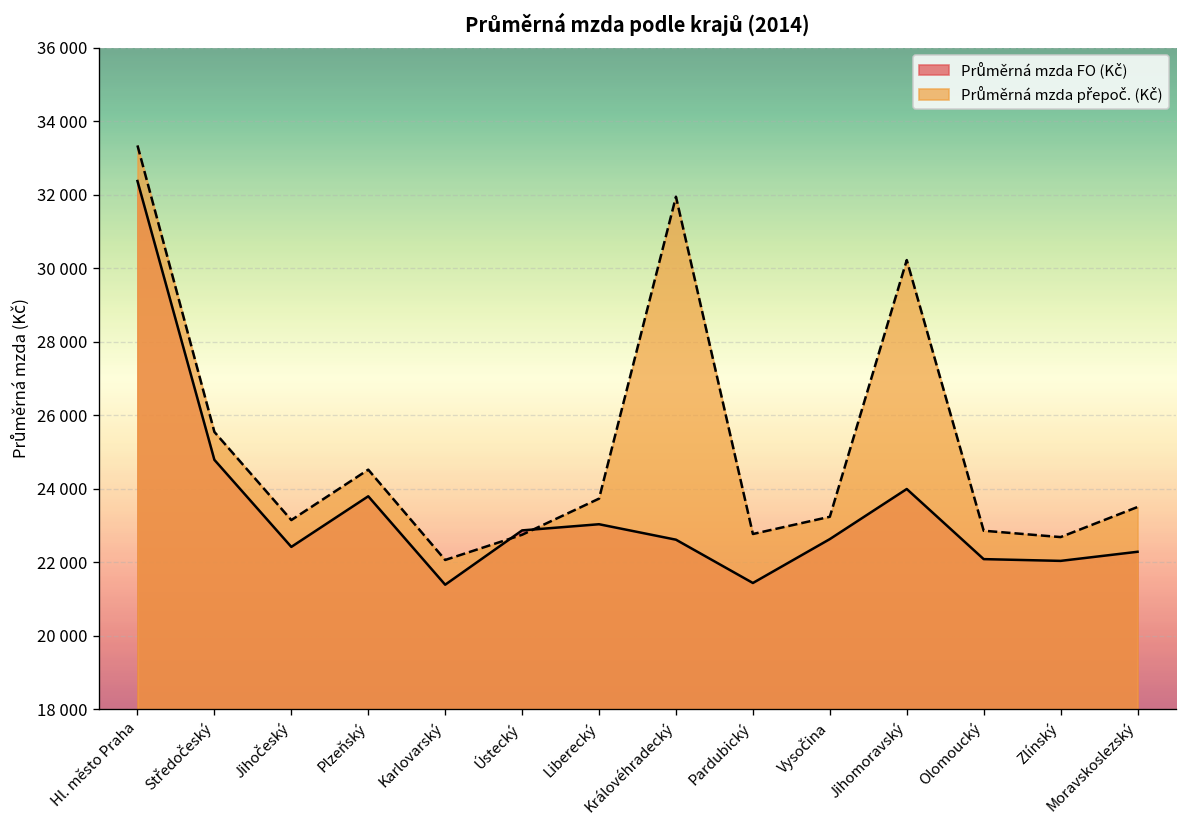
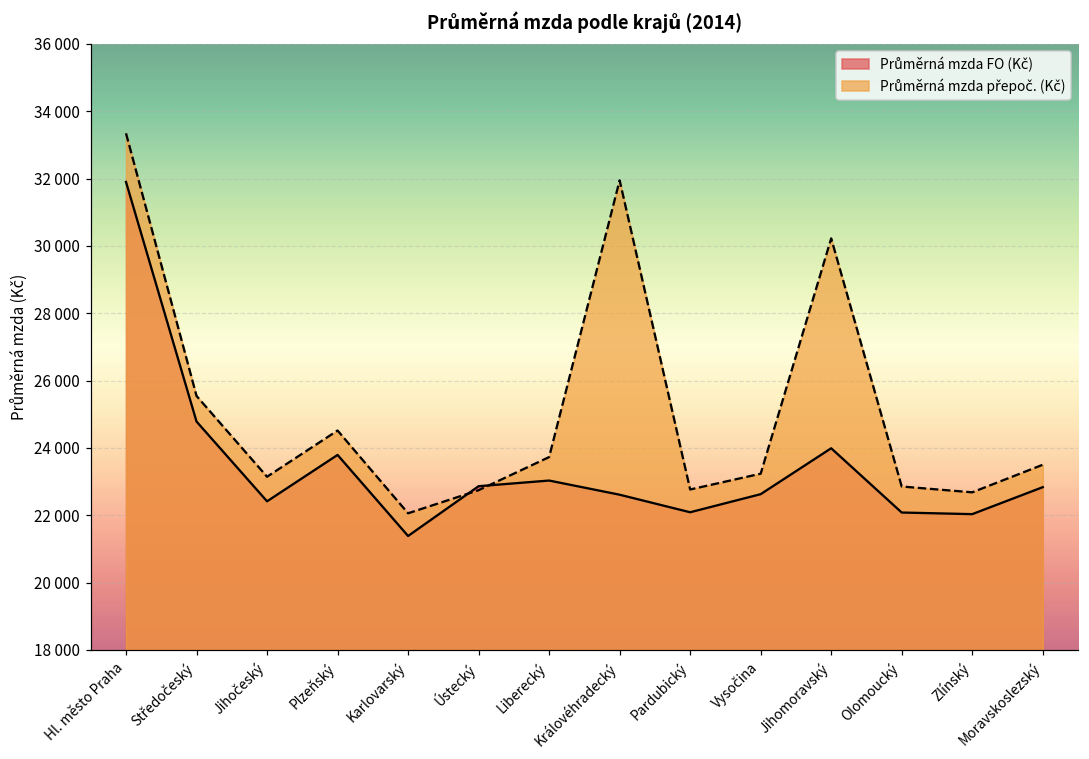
Průměrná mzda FO (Kč), Hl. město Praha: 32400 -> 31900
Průměrná mzda FO (Kč), Pardubický: 21400 -> 22100
Průměrná mzda FO (Kč), Moravskoslezský: 22300 -> 22800
